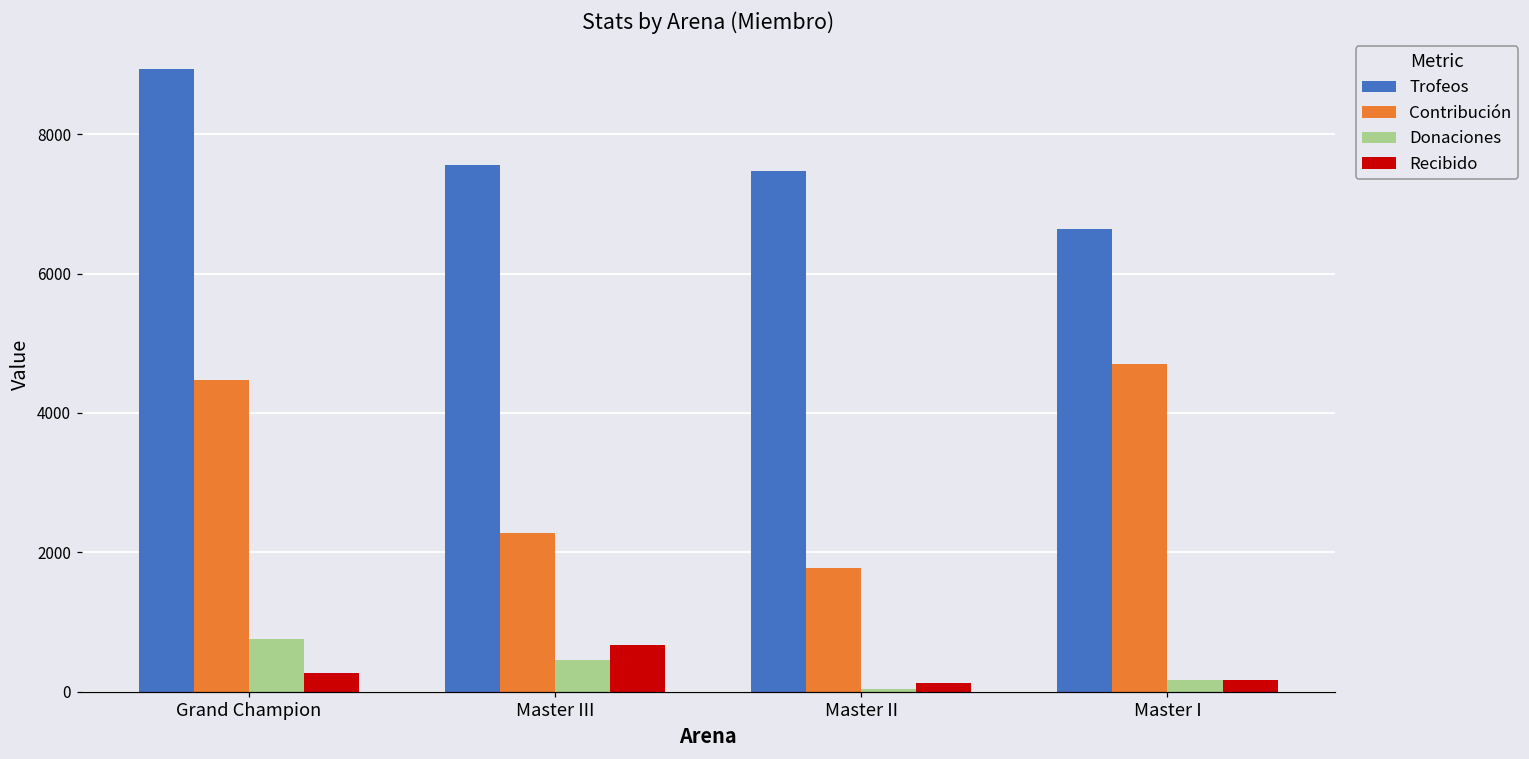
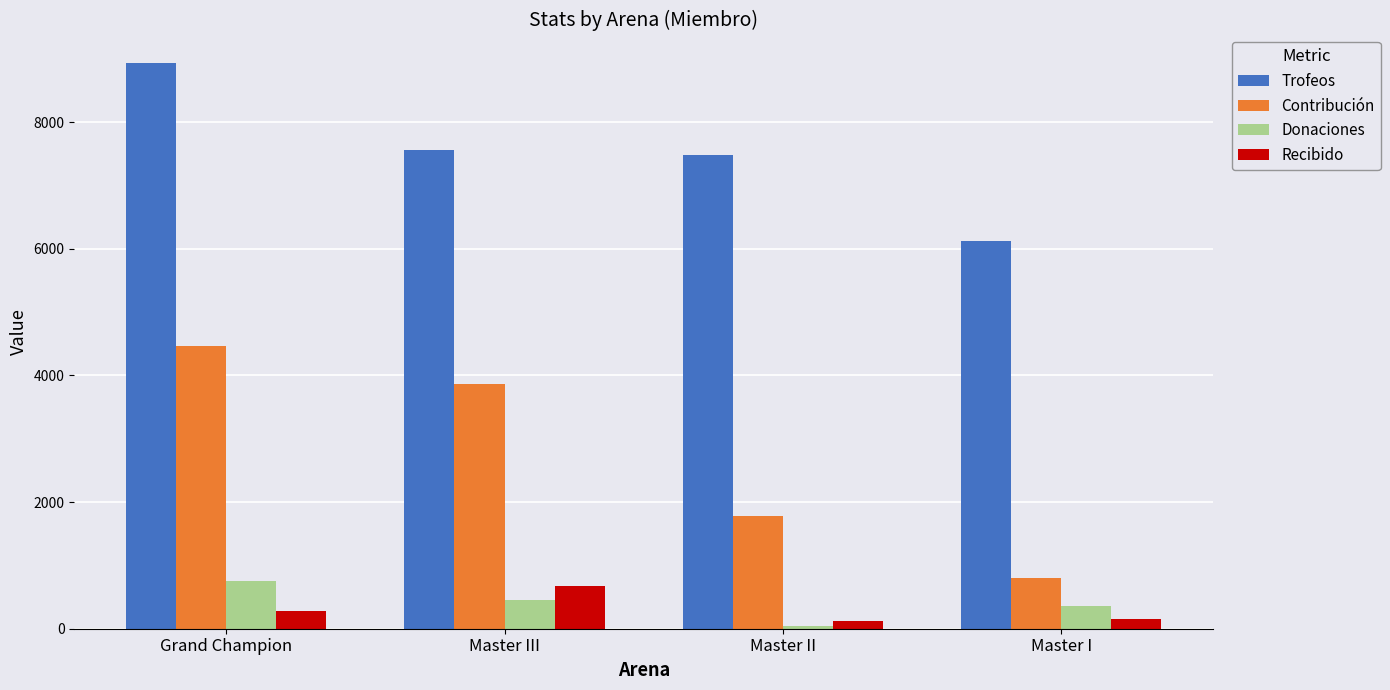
Contribución, Master III: 2300 -> 3900
Trofeos, Master I: 6600 -> 6100
Contribución, Master I: 4700 -> 800
Donaciones, Master I: 200 -> 400
